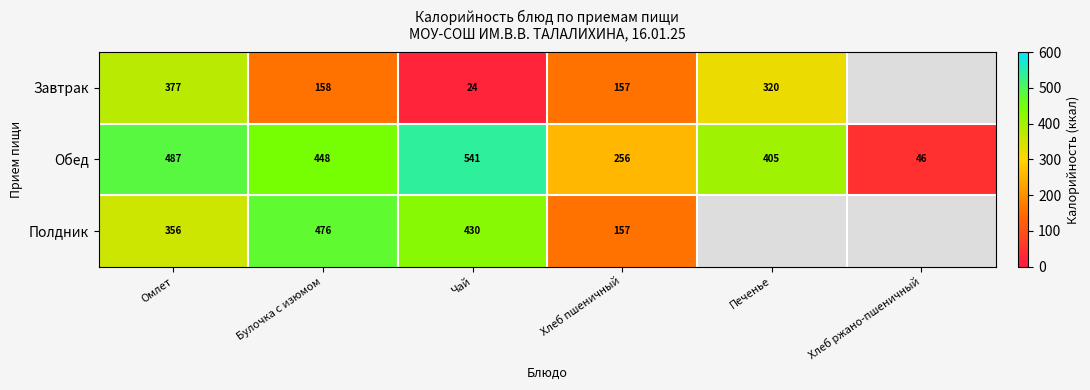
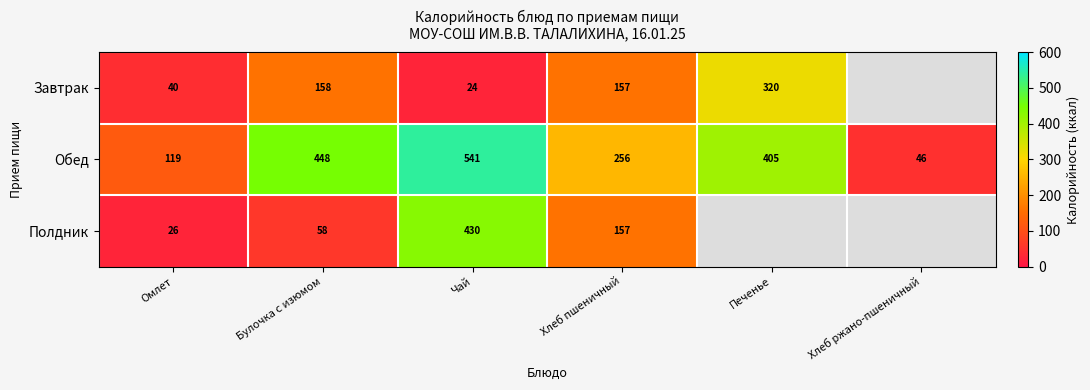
Завтрак, Омлет: 377 -> 40
Обед, Омлет: 487 -> 119
Полдник, Омлет: 356 -> 26
Полдник, Булочка с изюмом: 476 -> 58
